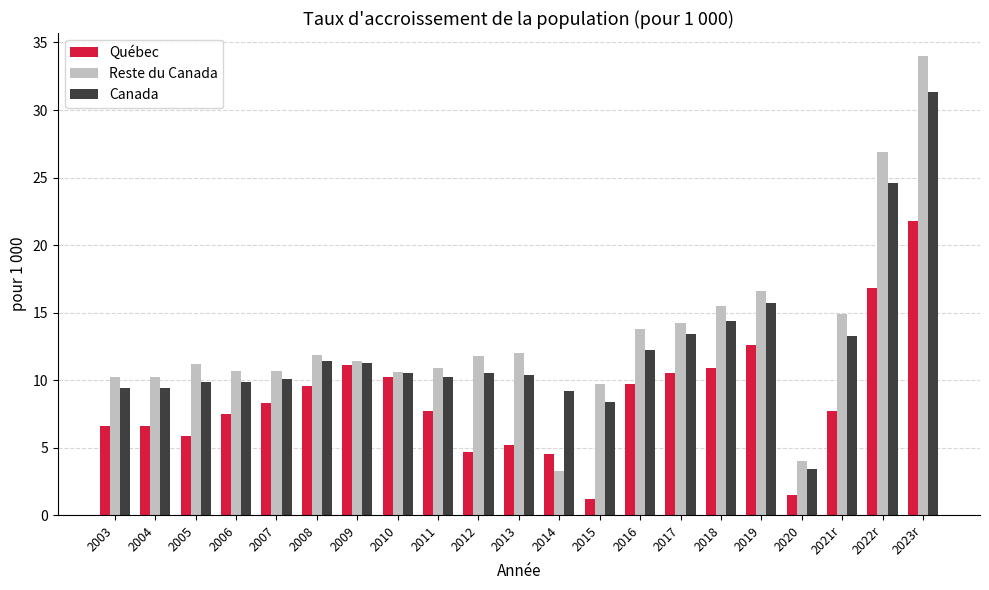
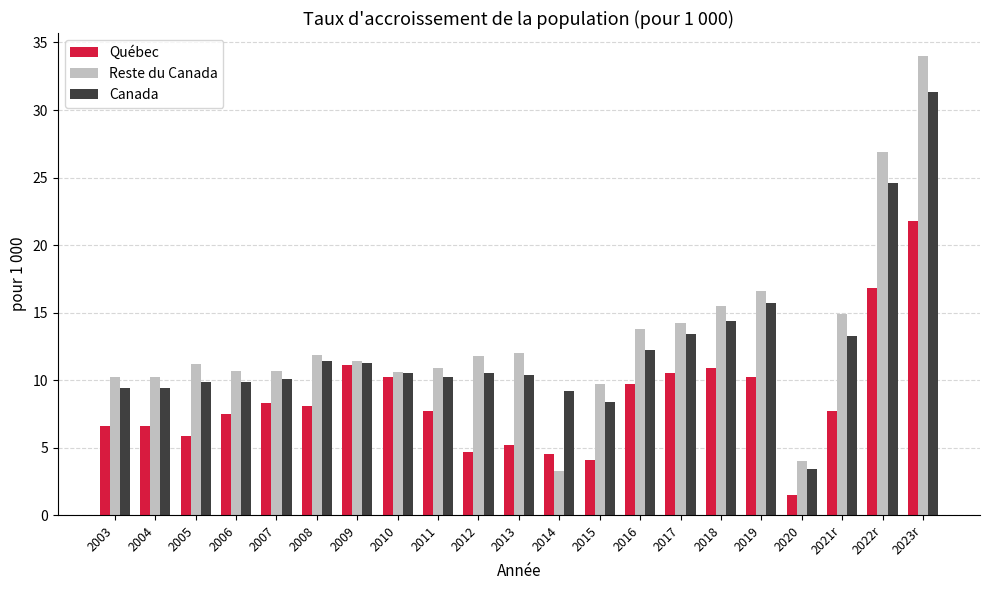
Québec, 2008: 9.6 -> 8.1
Québec, 2015: 1.2 -> 4.1
Québec, 2019: 12.6 -> 10.2
